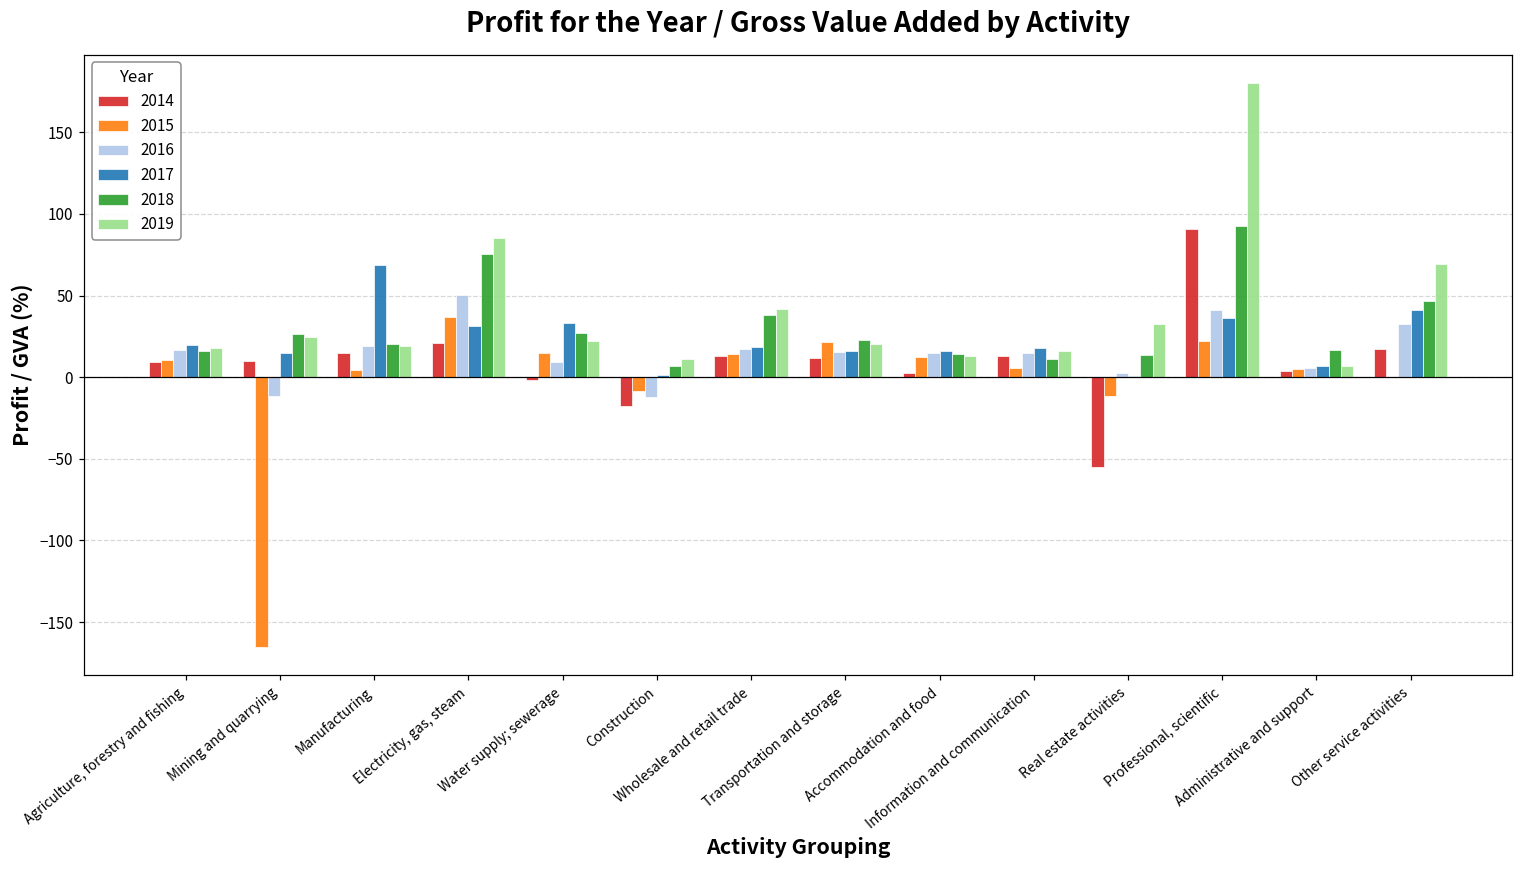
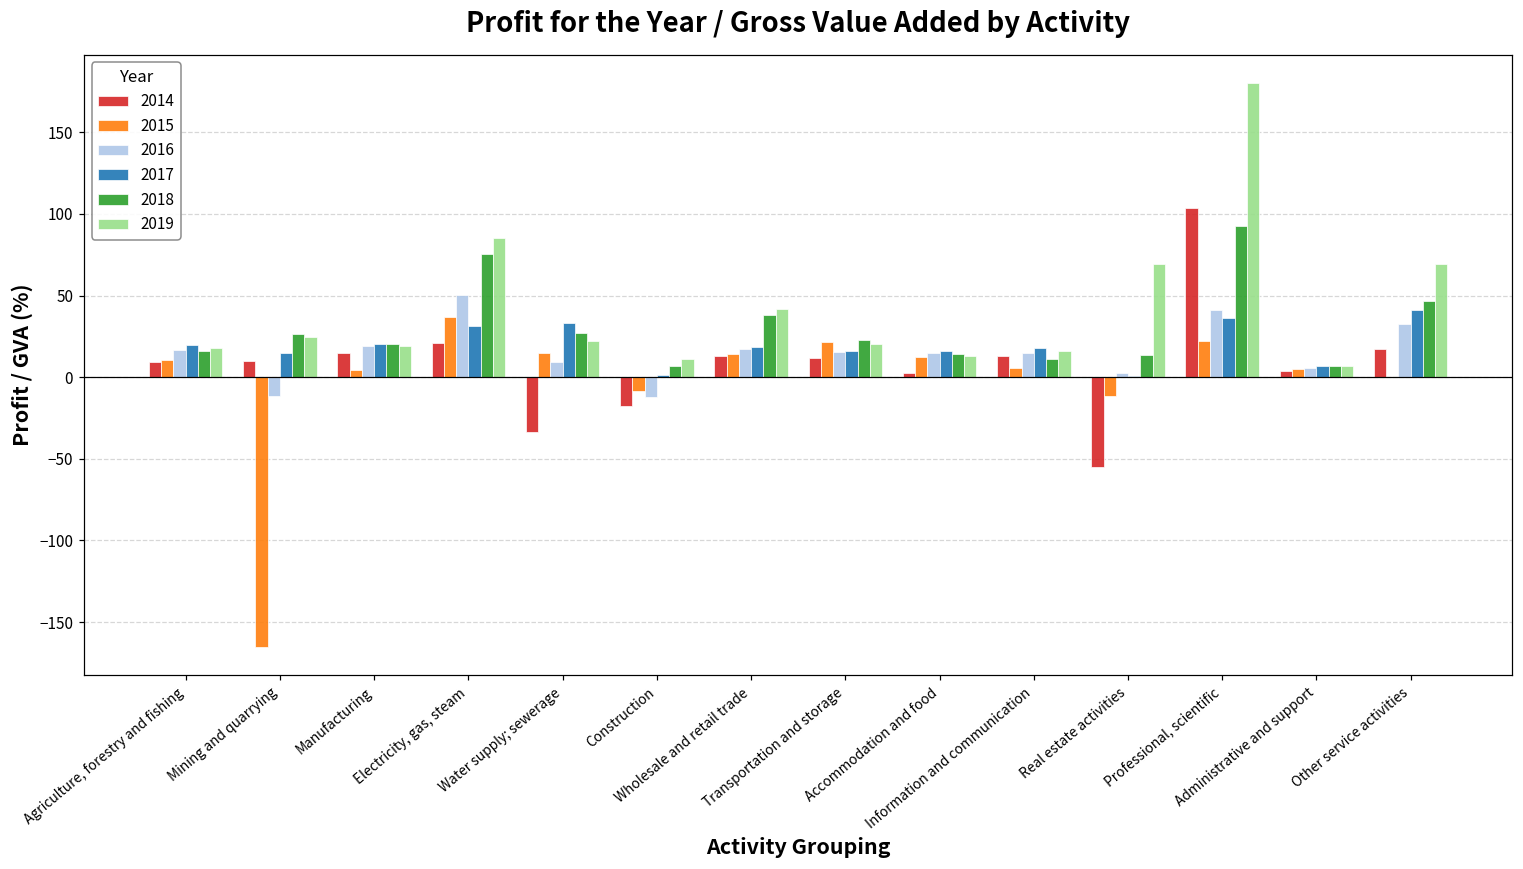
2017, Manufacturing: 69 -> 20
2014, Water supply; sewerage: -1 -> -34
2019, Real estate activities: 33 -> 69
2014, Professional, scientific: 91 -> 104
2018, Administrative and support: 17 -> 7
